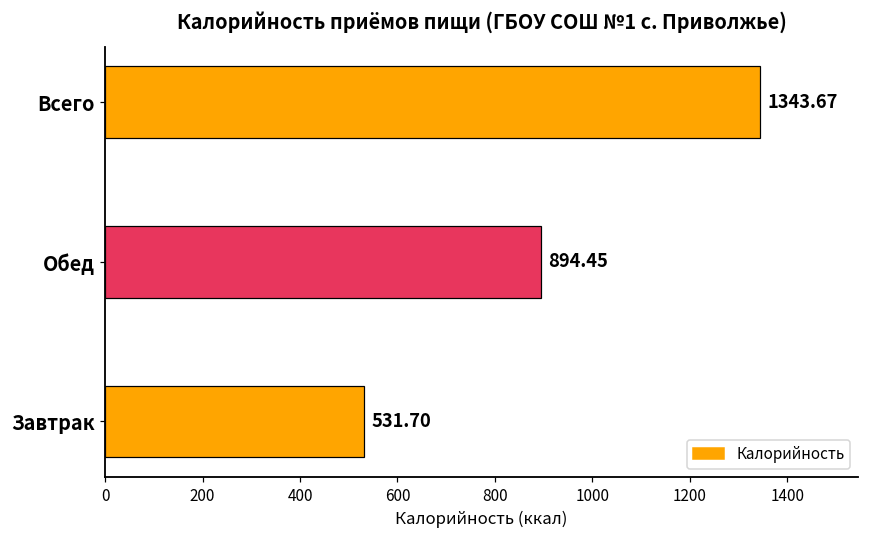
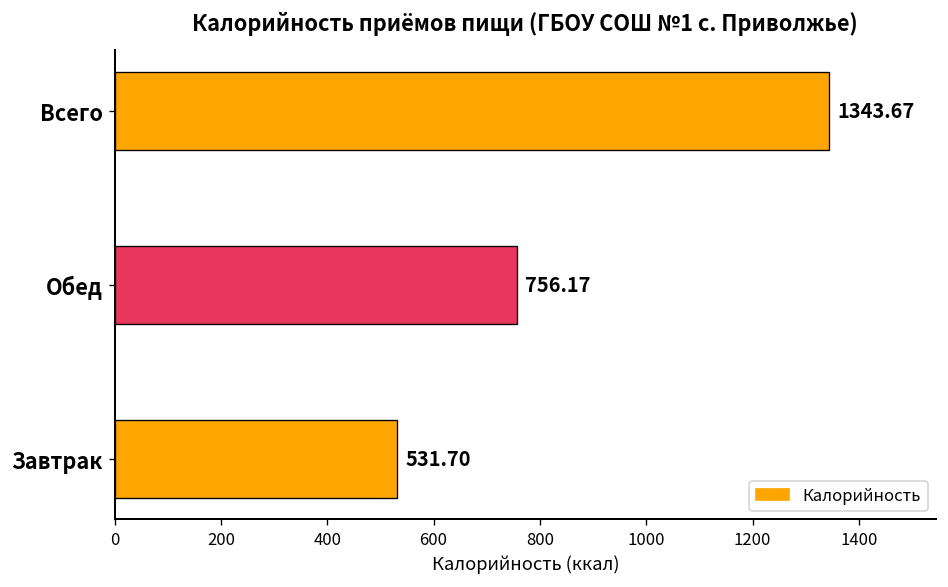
Обед: 894.45 -> 756.17
